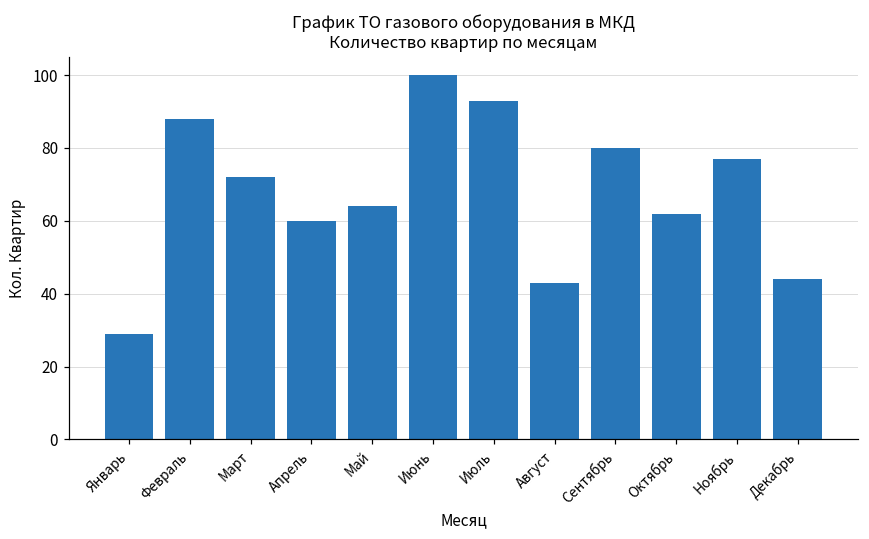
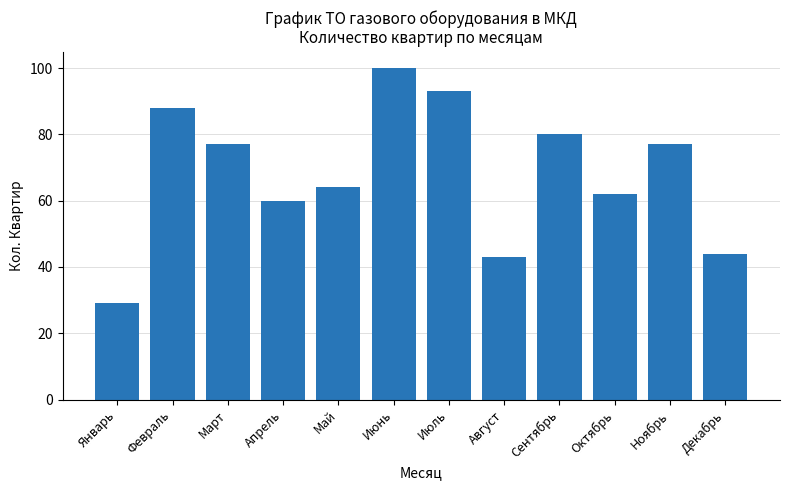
Март: 72 -> 77
